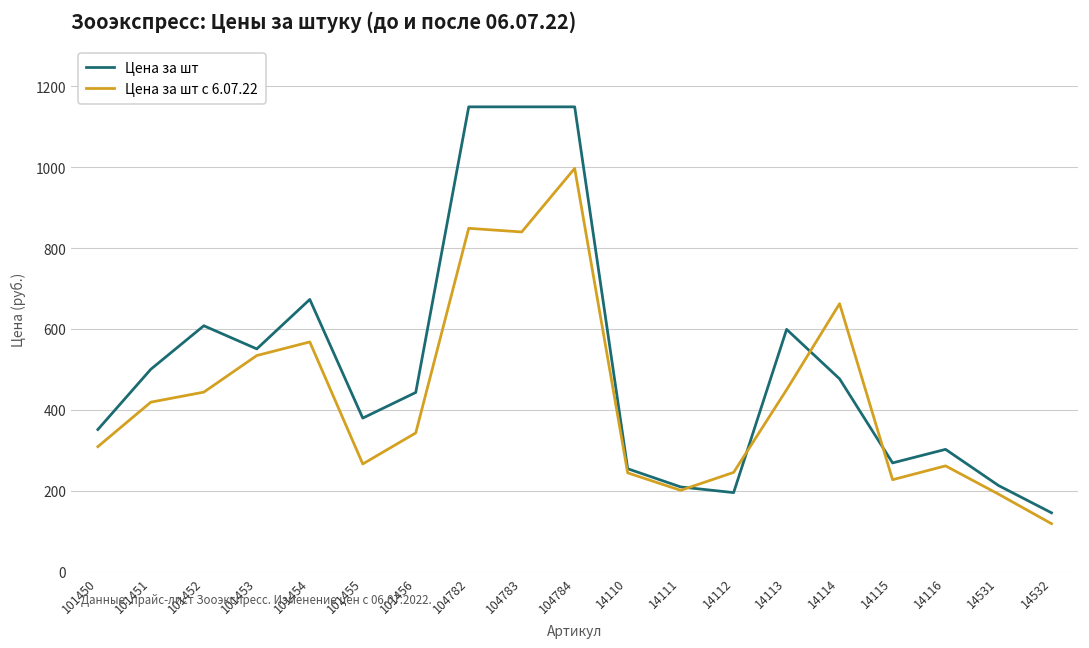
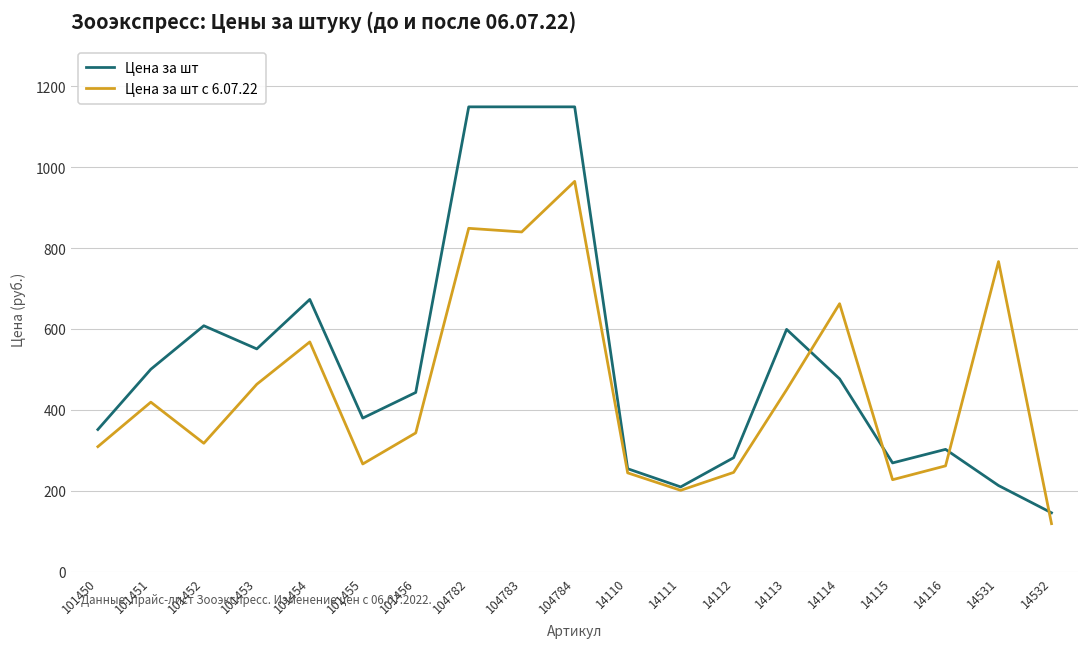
Цена за шт с 6.07.22, 101452: 440 -> 320
Цена за шт с 6.07.22, 101453: 530 -> 460
Цена за шт с 6.07.22, 104784: 1000 -> 970
Цена за шт, 14112: 200 -> 280
Цена за шт с 6.07.22, 14531: 190 -> 770
